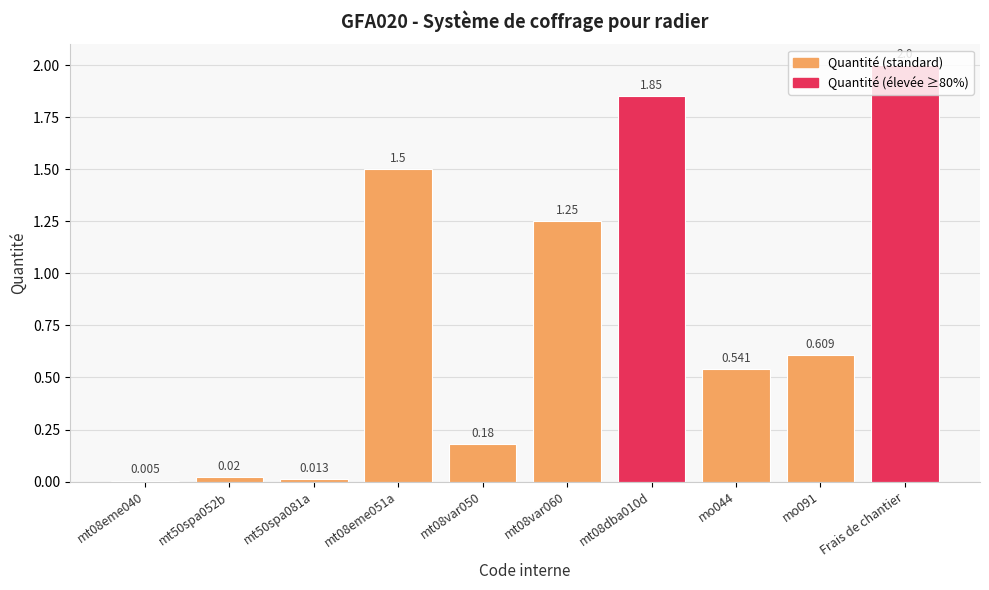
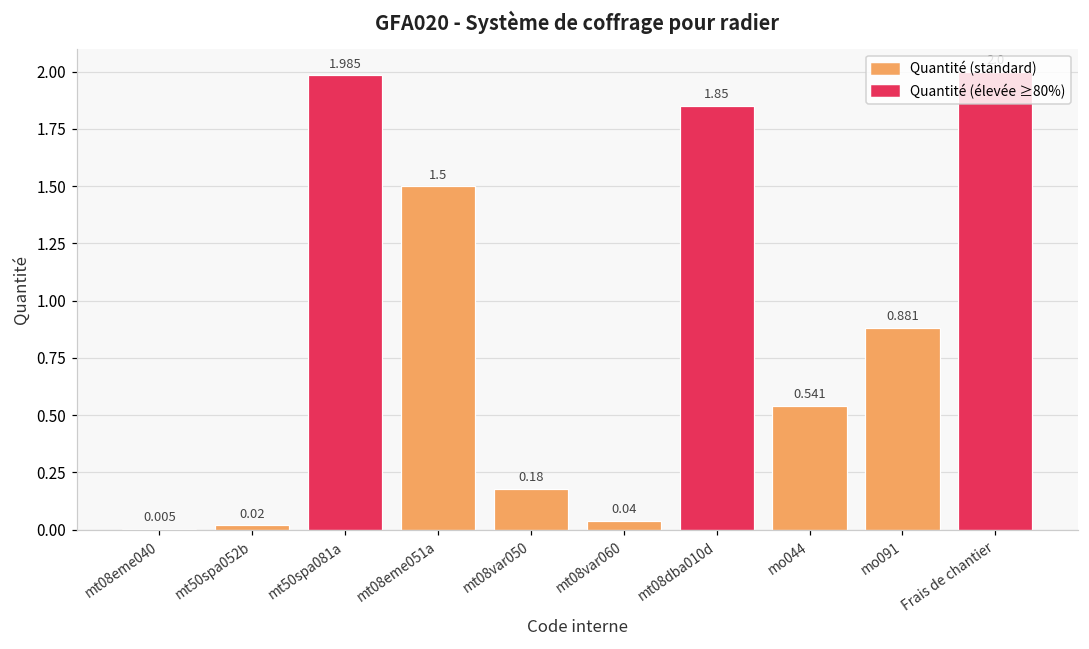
mt50spa081a: 0.013 -> 1.985
mt08var060: 1.25 -> 0.04
mo091: 0.609 -> 0.881
